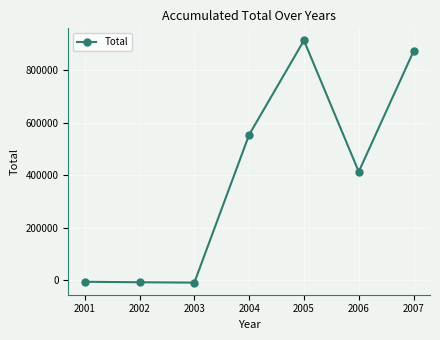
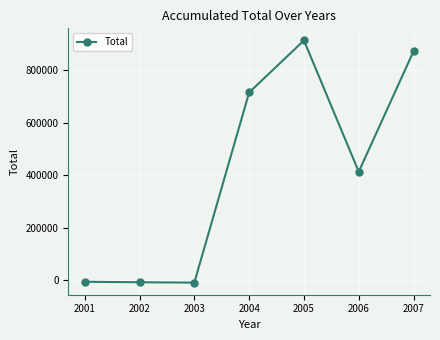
2004: 550000 -> 710000
